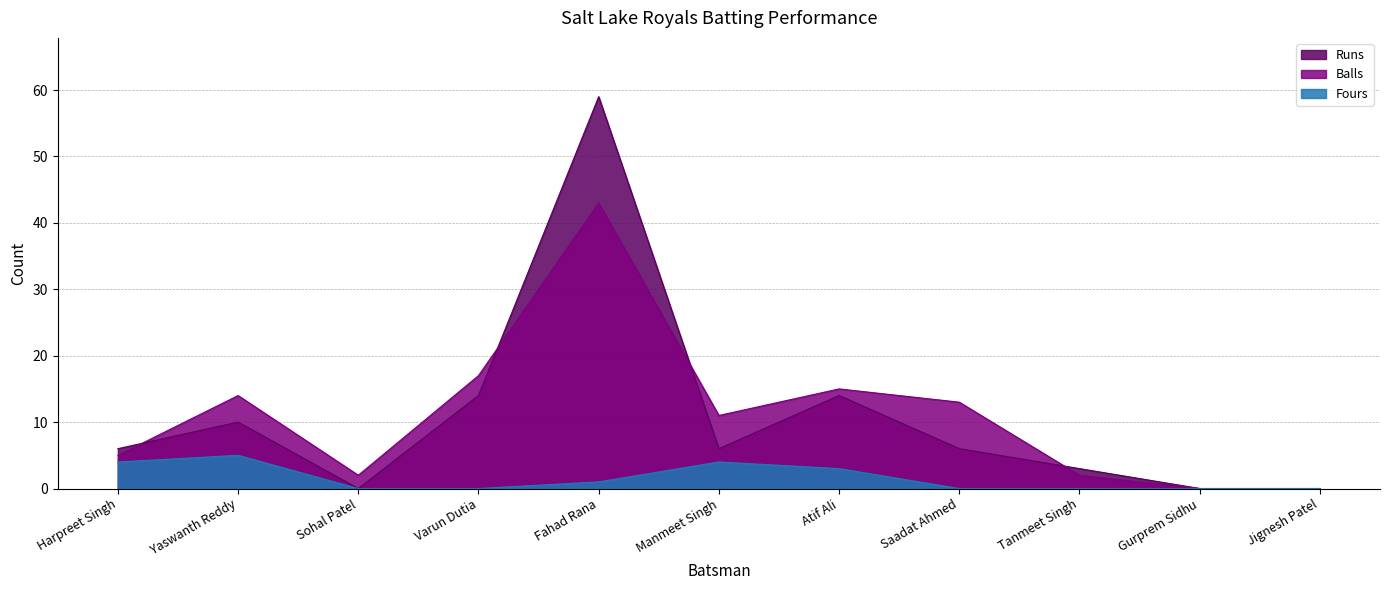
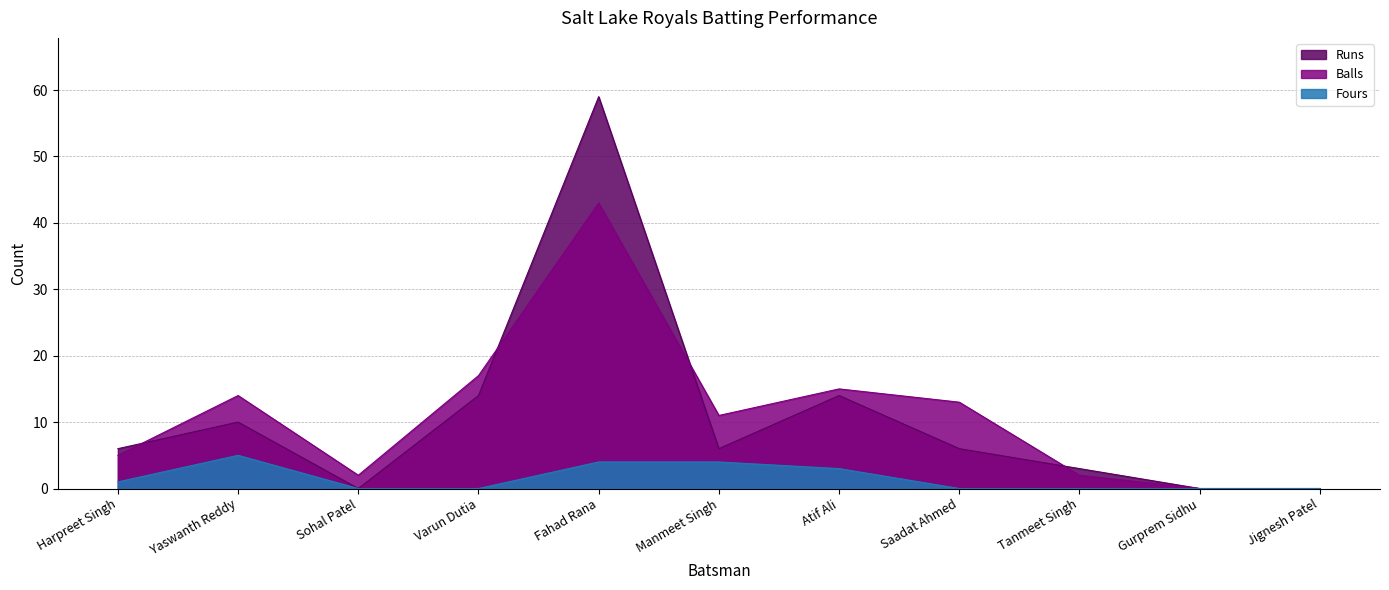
Fours, Harpreet Singh: 4 -> 1
Fours, Fahad Rana: 1 -> 4
